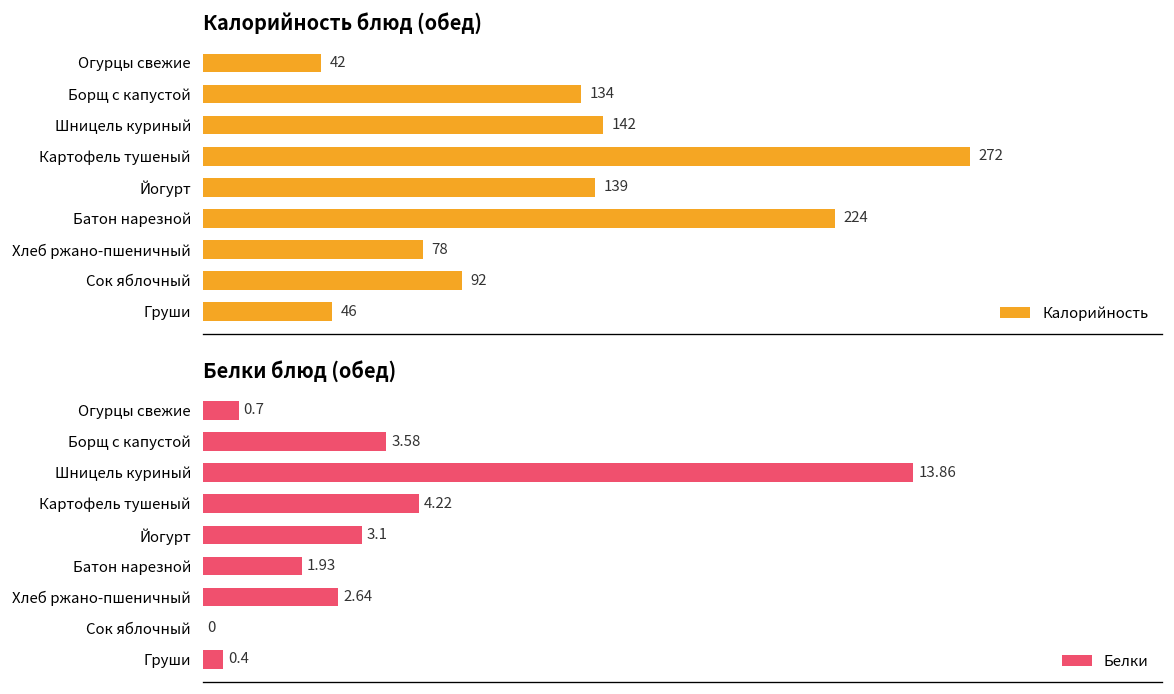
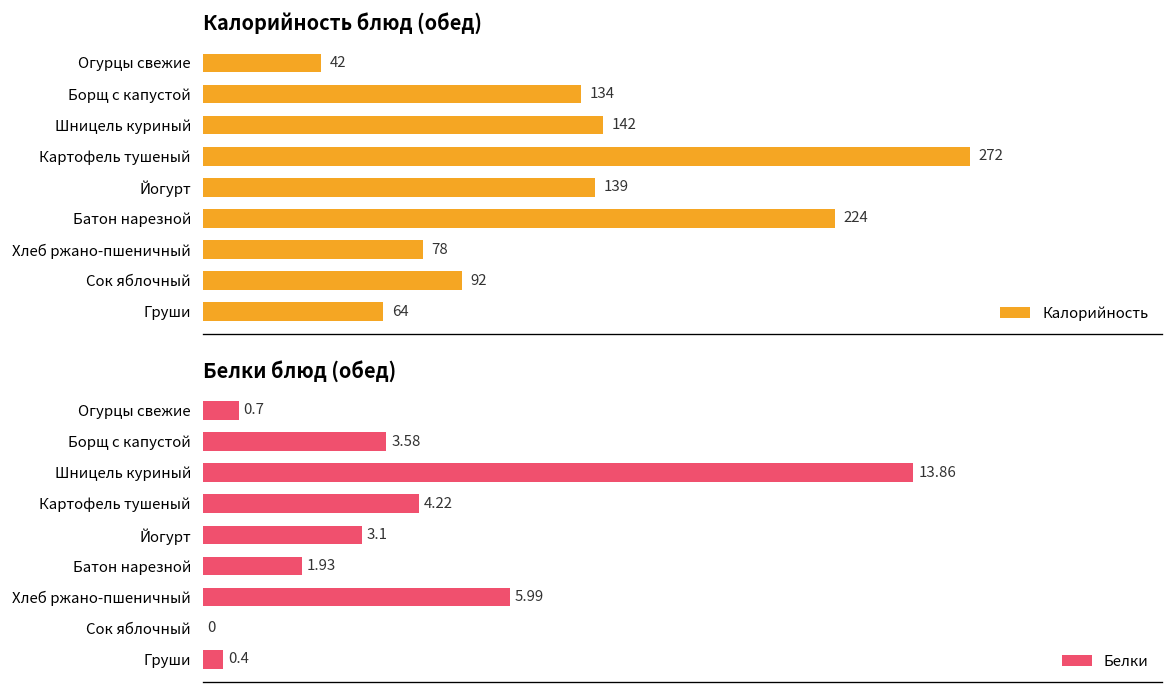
Калорийность блюд (обед), Груши: 46 -> 64
Белки блюд (обед), Хлеб ржано-пшеничный: 2.64 -> 5.99
